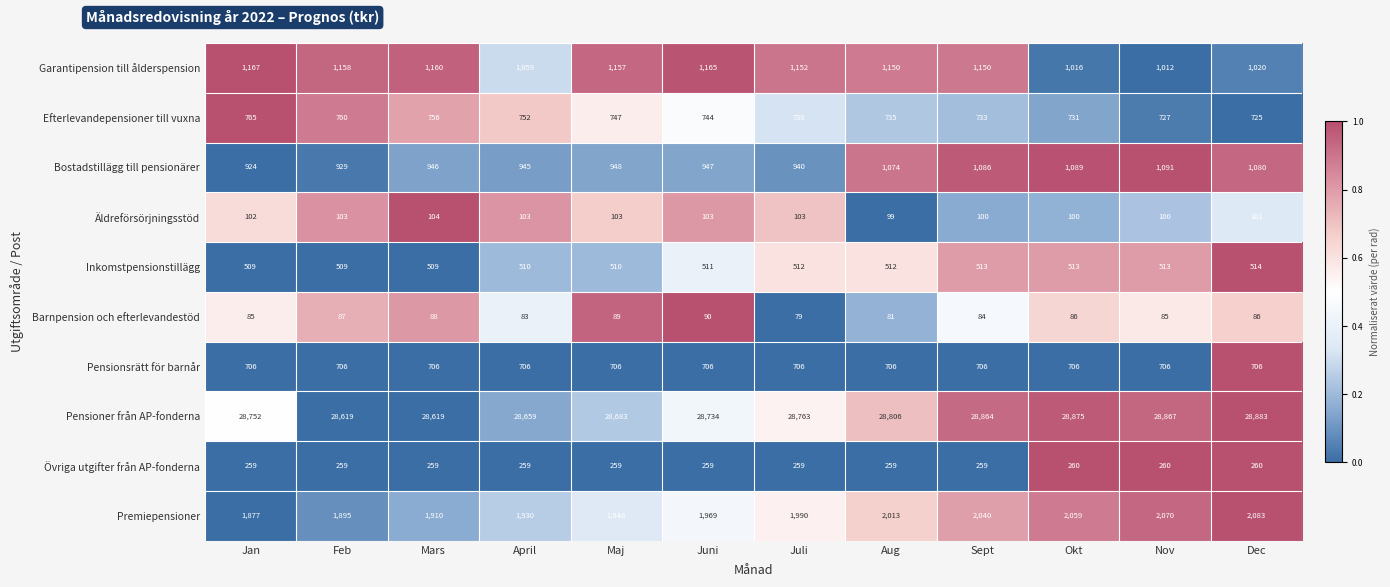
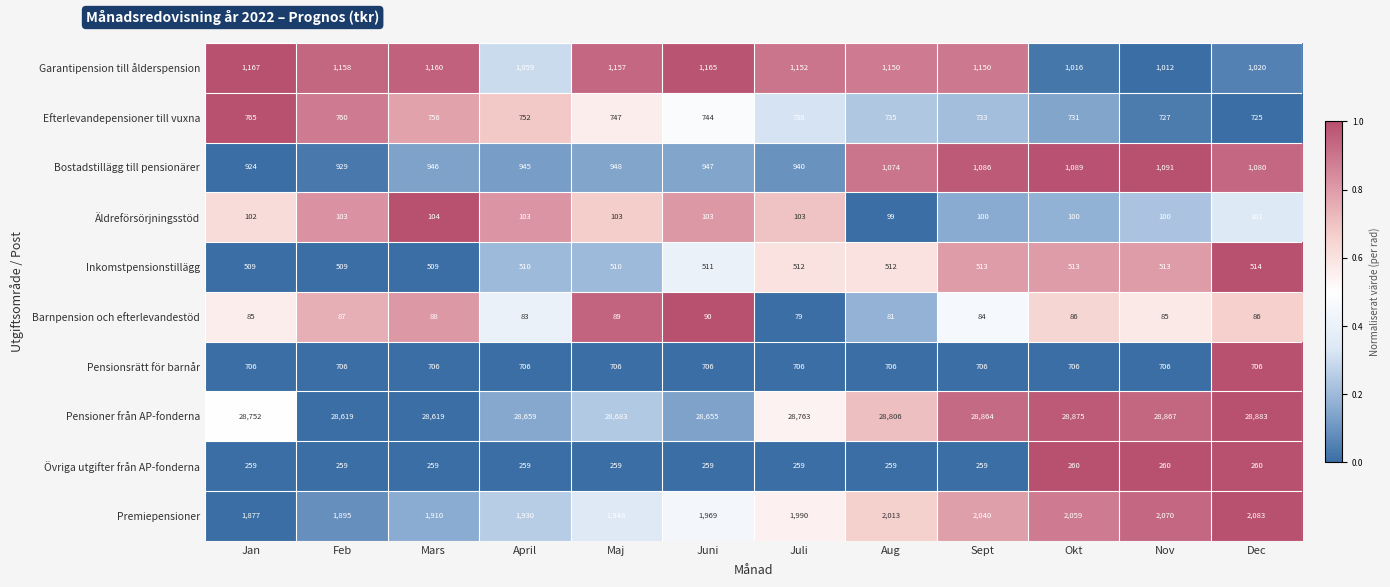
Pensioner från AP-fonderna, Juni: 28,734 -> 28,655
